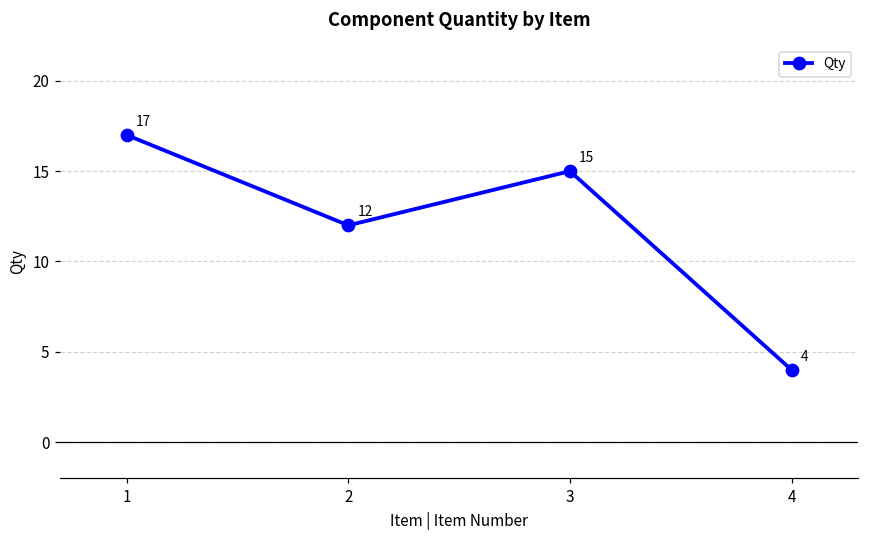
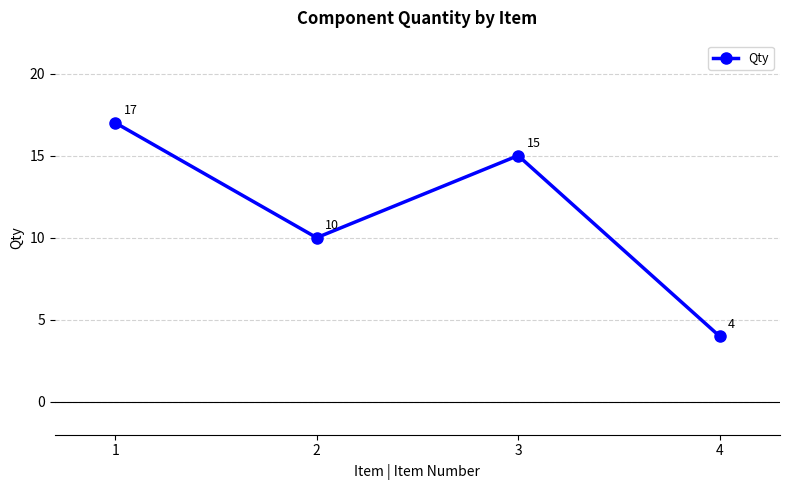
2: 12 -> 10
